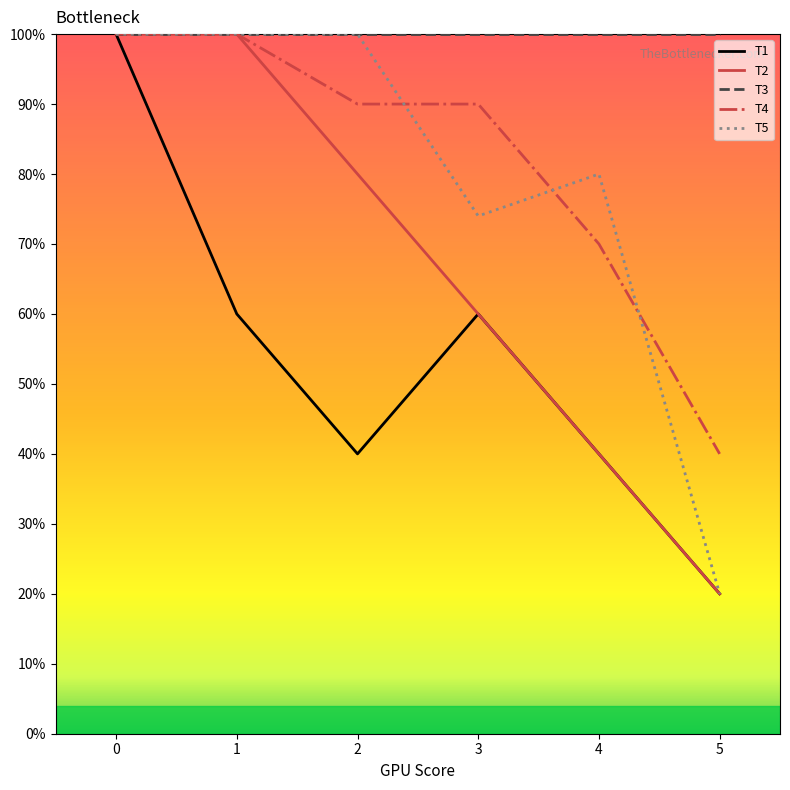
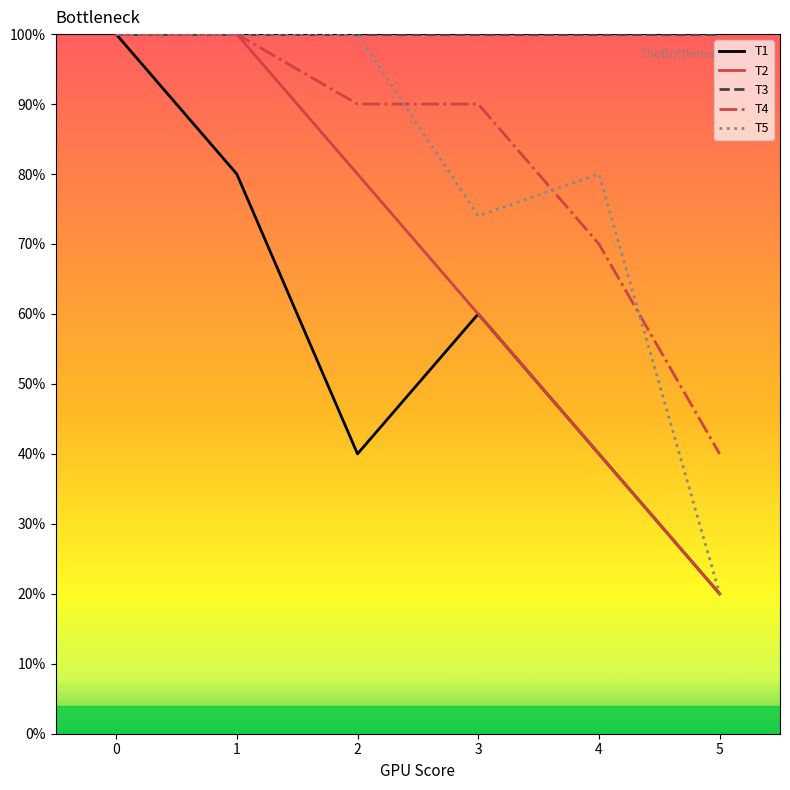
T1, 1: 60% -> 80%
